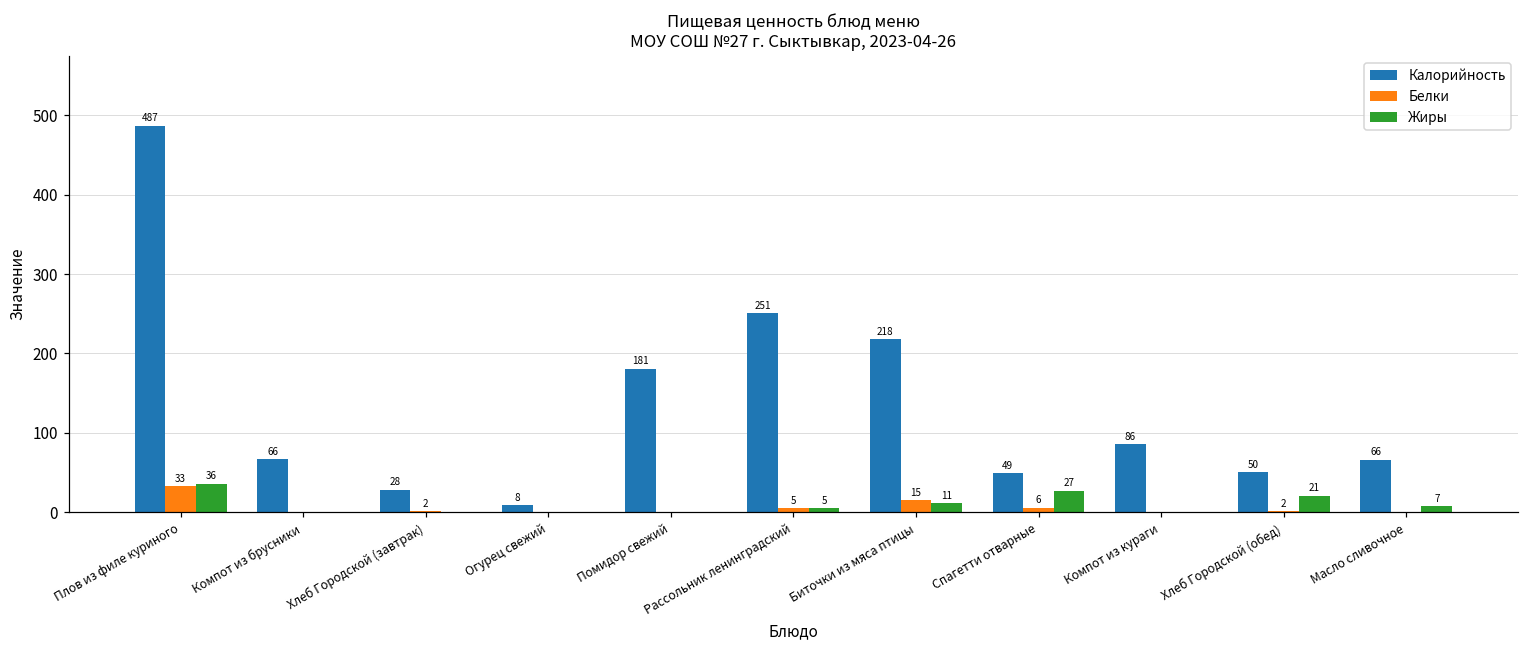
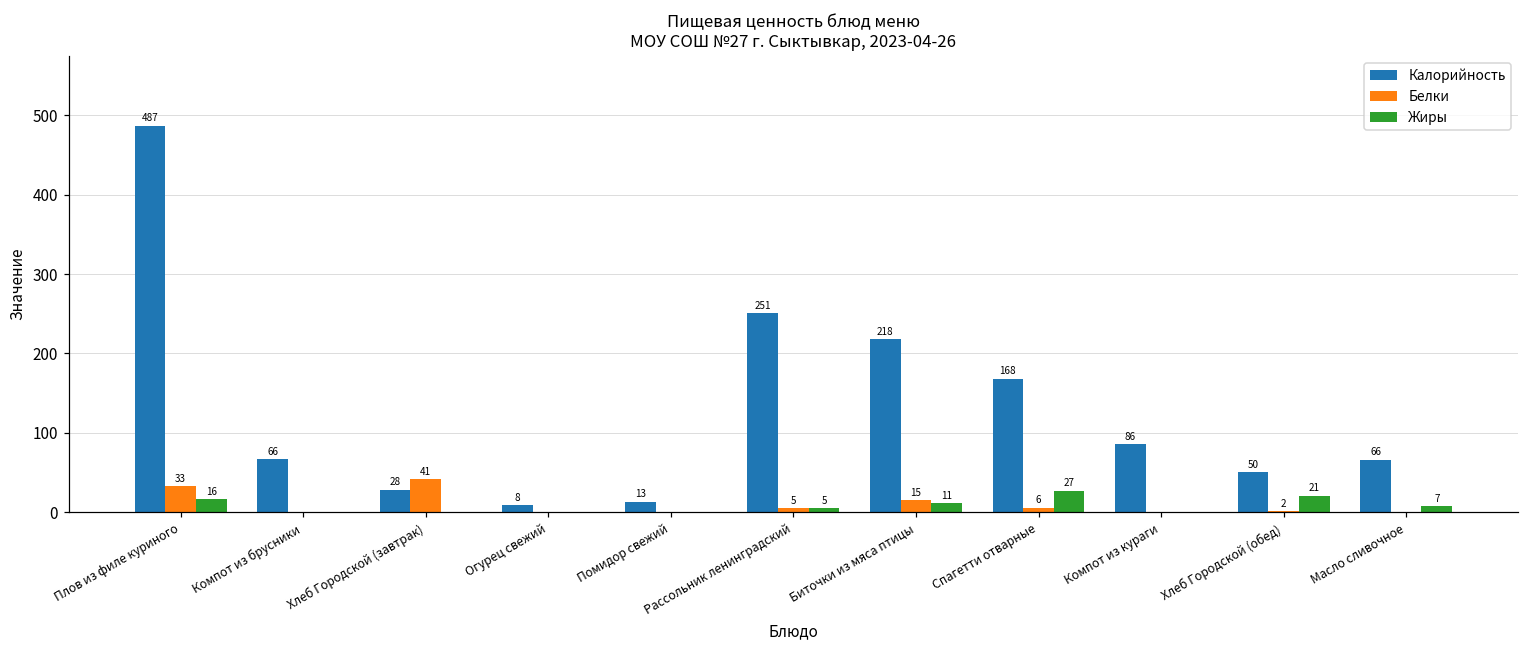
Жиры, Плов из филе куриного: 36 -> 16
Белки, Хлеб Городской (завтрак): 2 -> 41
Калорийность, Помидор свежий: 181 -> 13
Калорийность, Спагетти отварные: 49 -> 168
